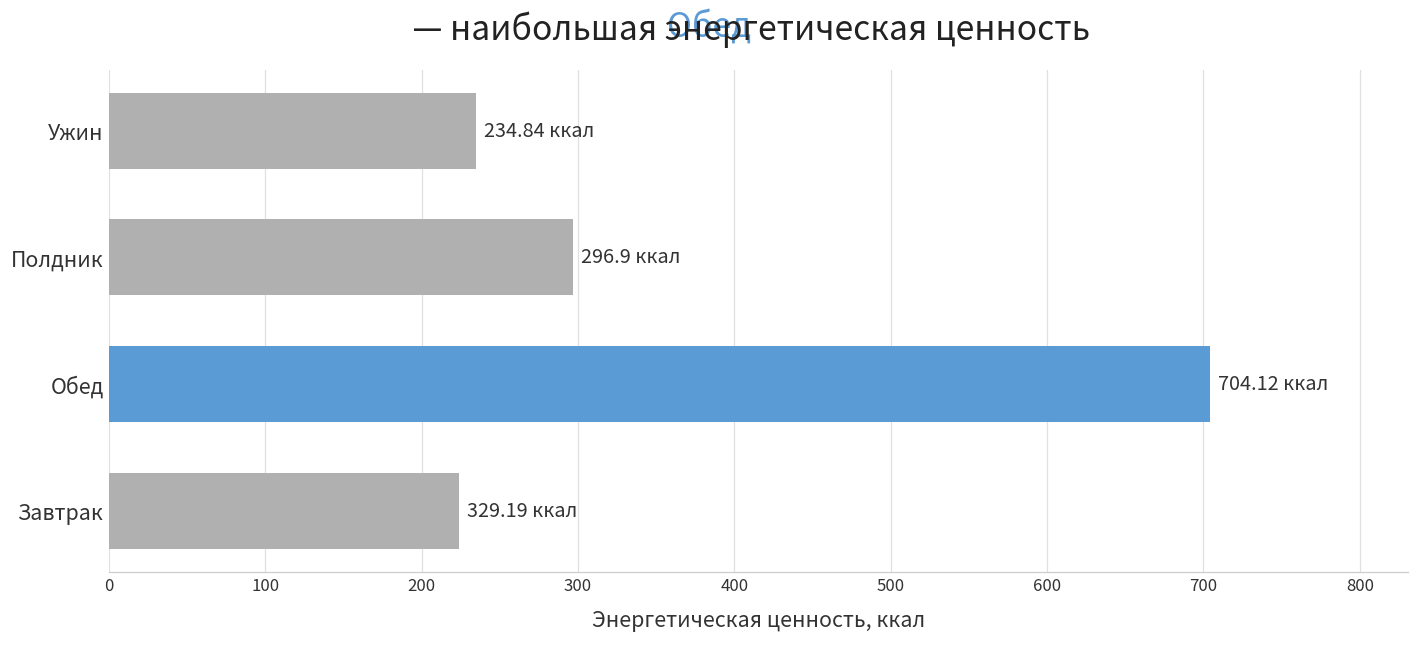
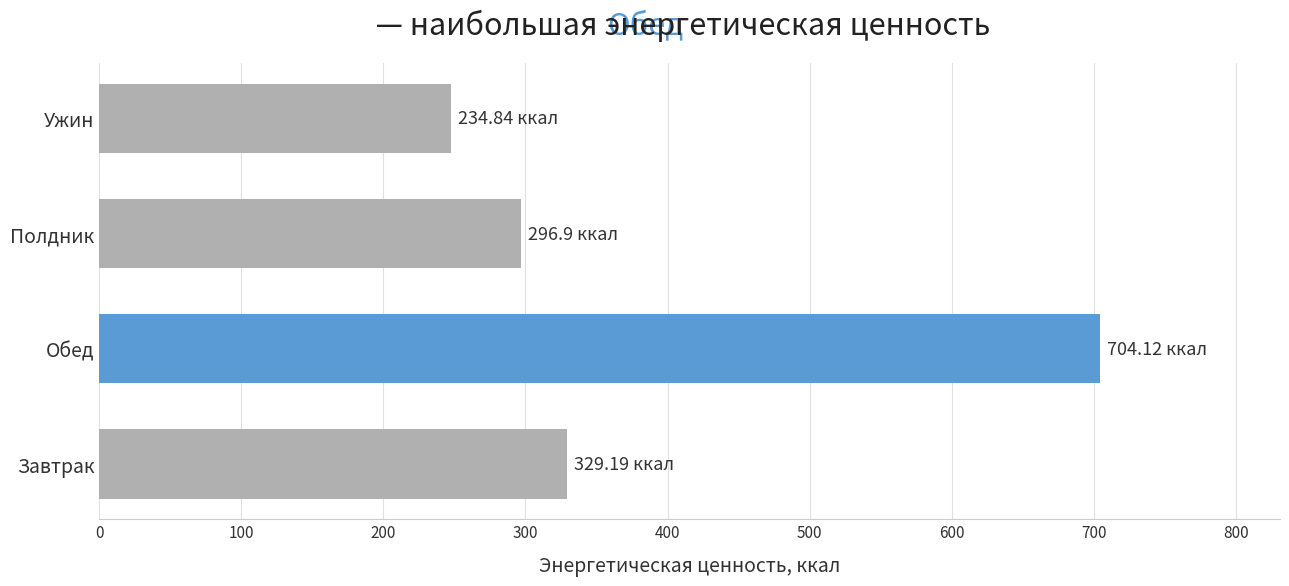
Ужин: 235 -> 248
Завтрак: 224 -> 329
